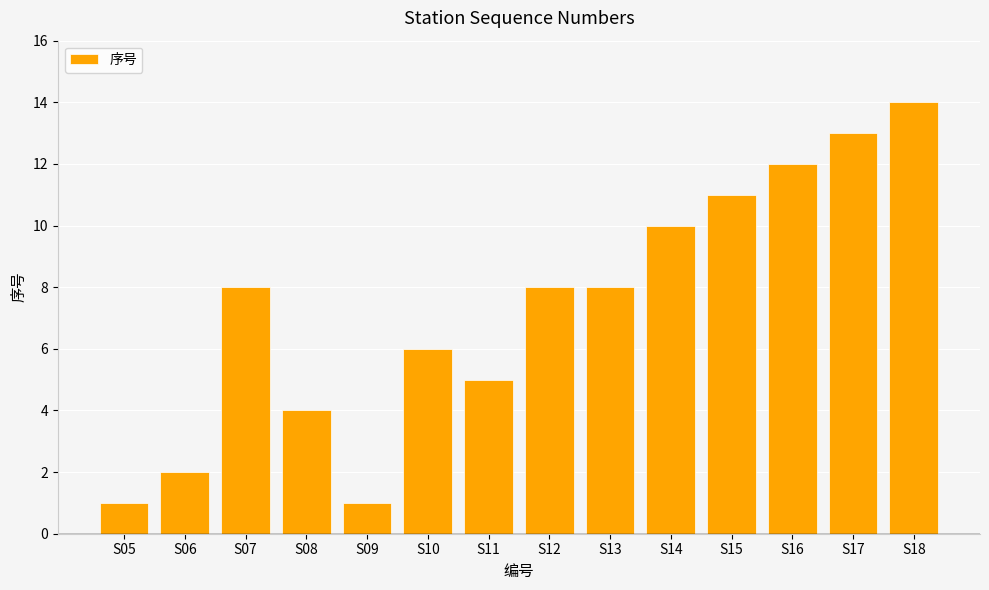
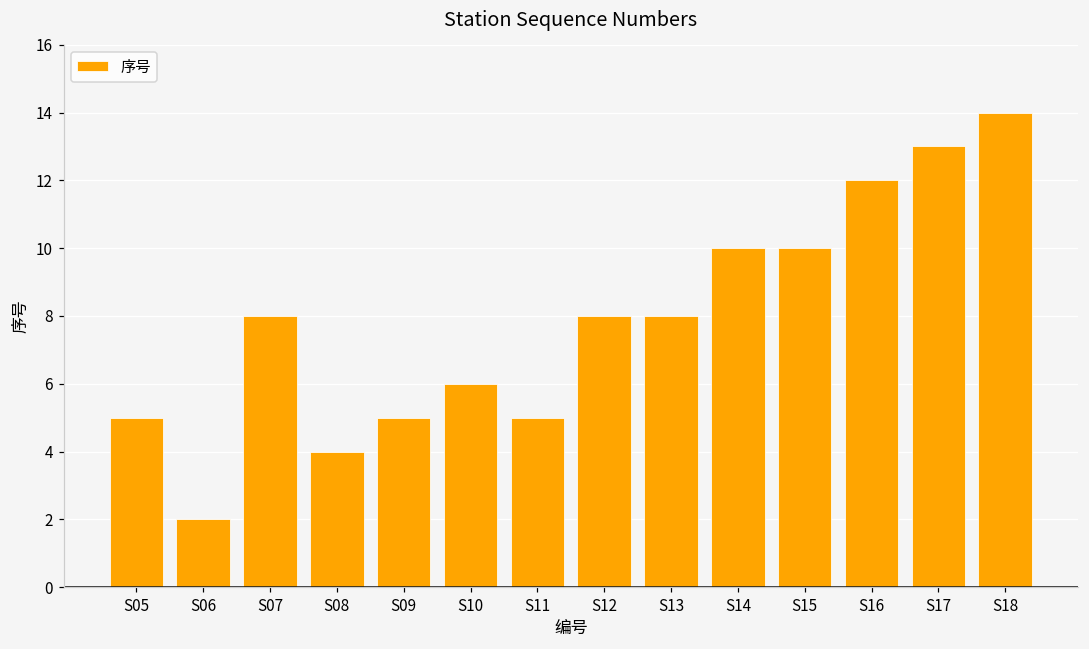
S05: 1 -> 5
S09: 1 -> 5
S15: 11 -> 10
